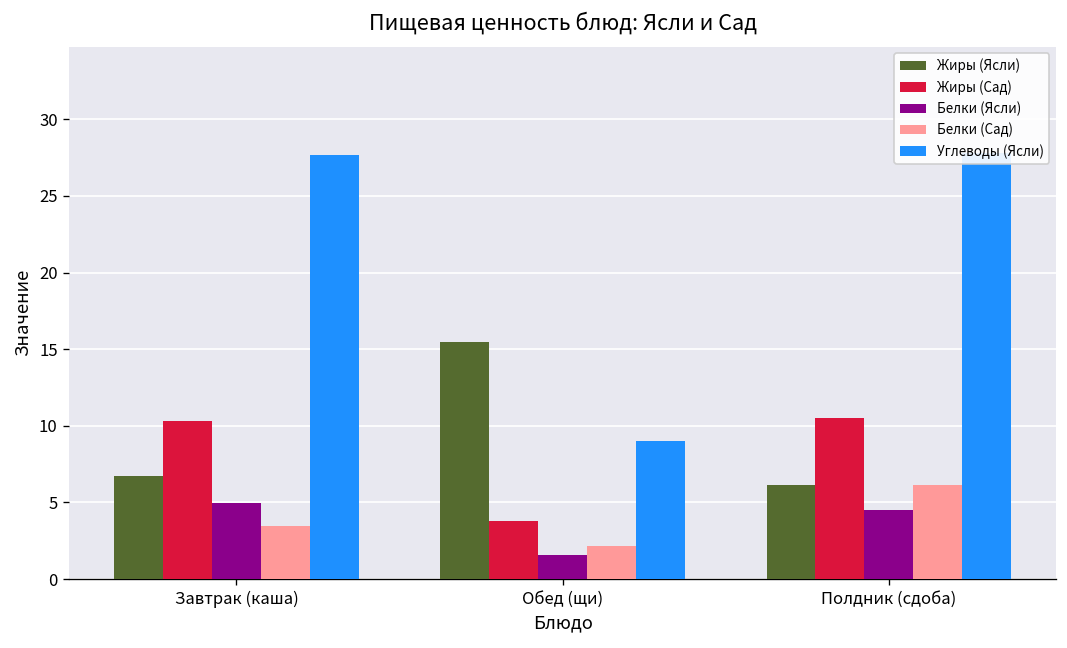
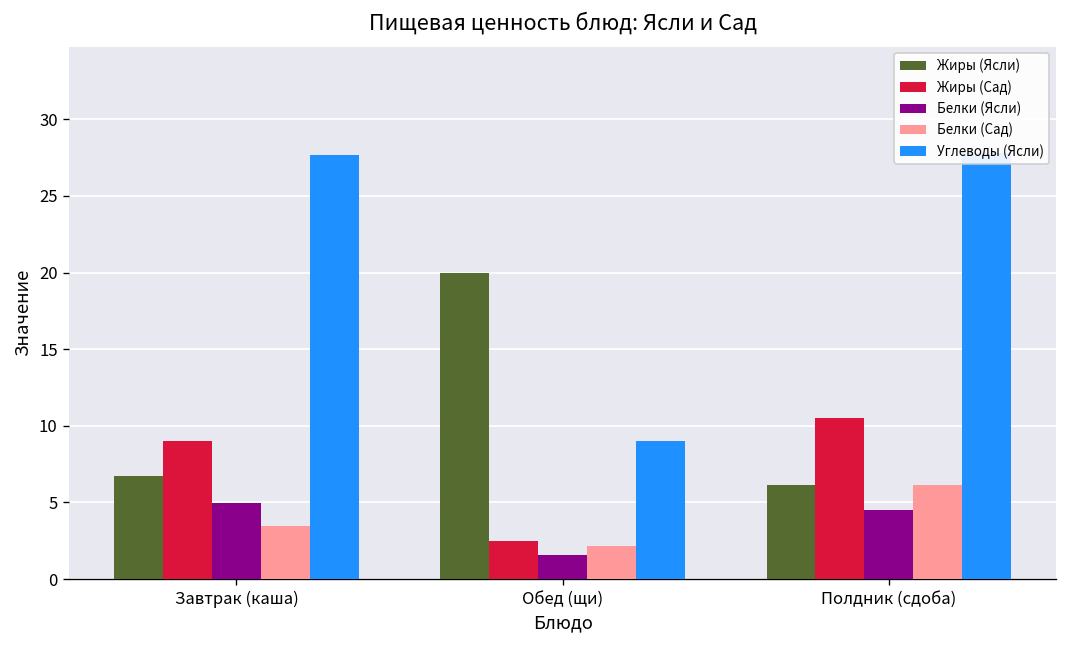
Жиры (Сад), Завтрак (каша): 10.3 -> 9.0
Жиры (Ясли), Обед (щи): 15.5 -> 20.0
Жиры (Сад), Обед (щи): 3.8 -> 2.5
